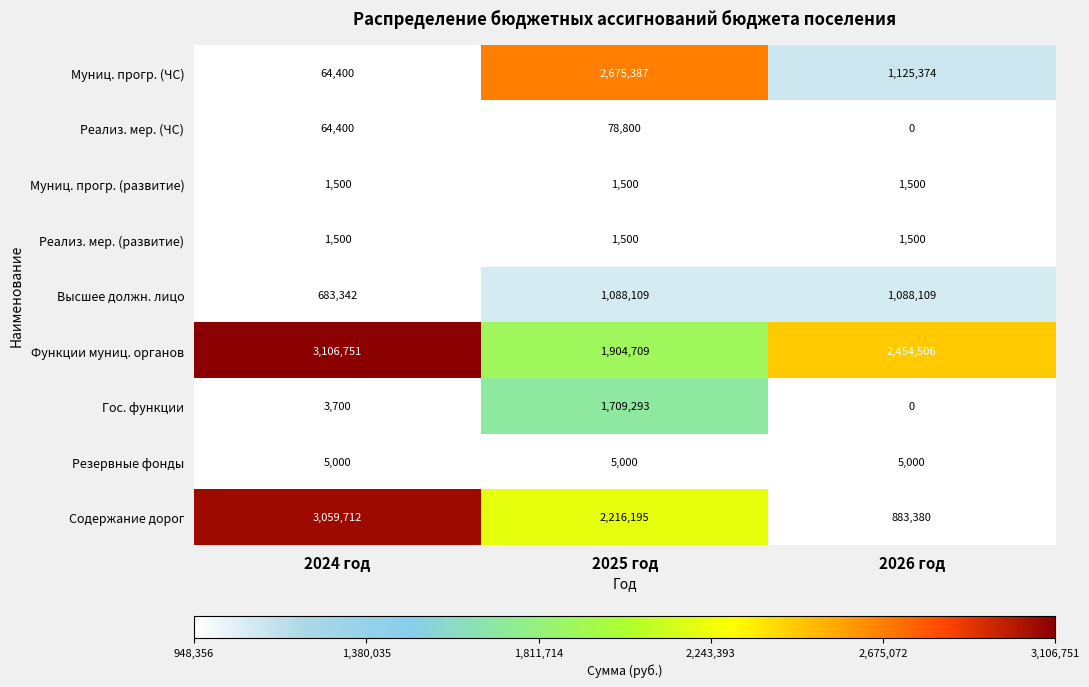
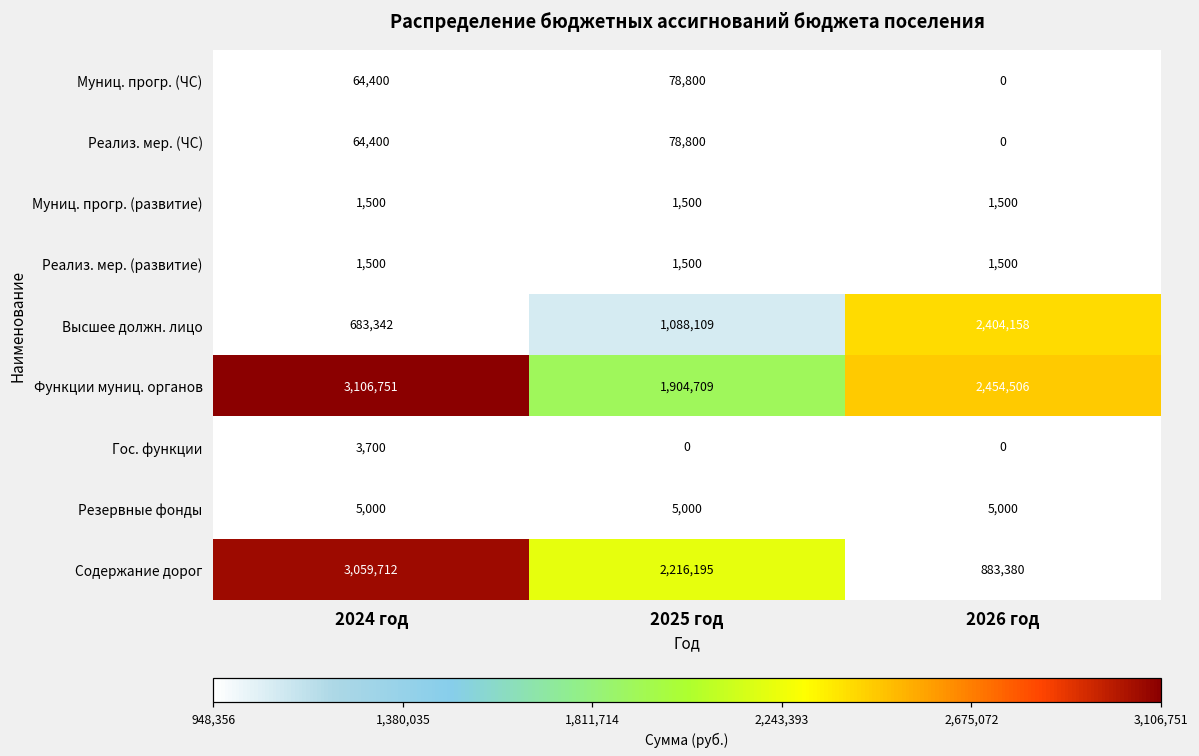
Муниц. прогр. (ЧС), 2025 год: 2,675,387 -> 78,800
Муниц. прогр. (ЧС), 2026 год: 1,125,374 -> 0
Высшее должн. лицо, 2026 год: 1,088,109 -> 2,404,158
Гос. функции, 2025 год: 1,709,293 -> 0
